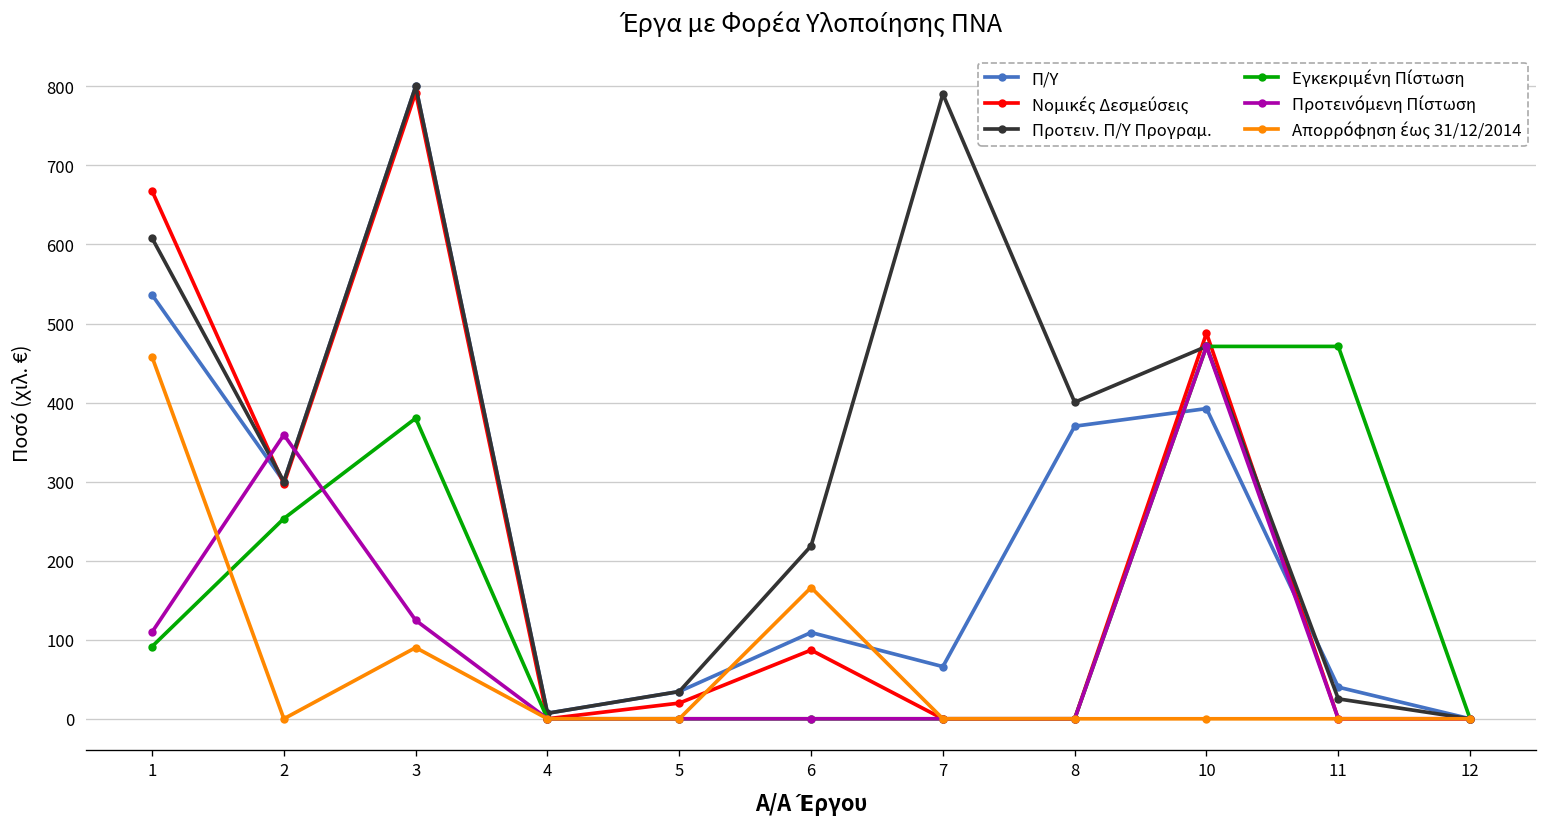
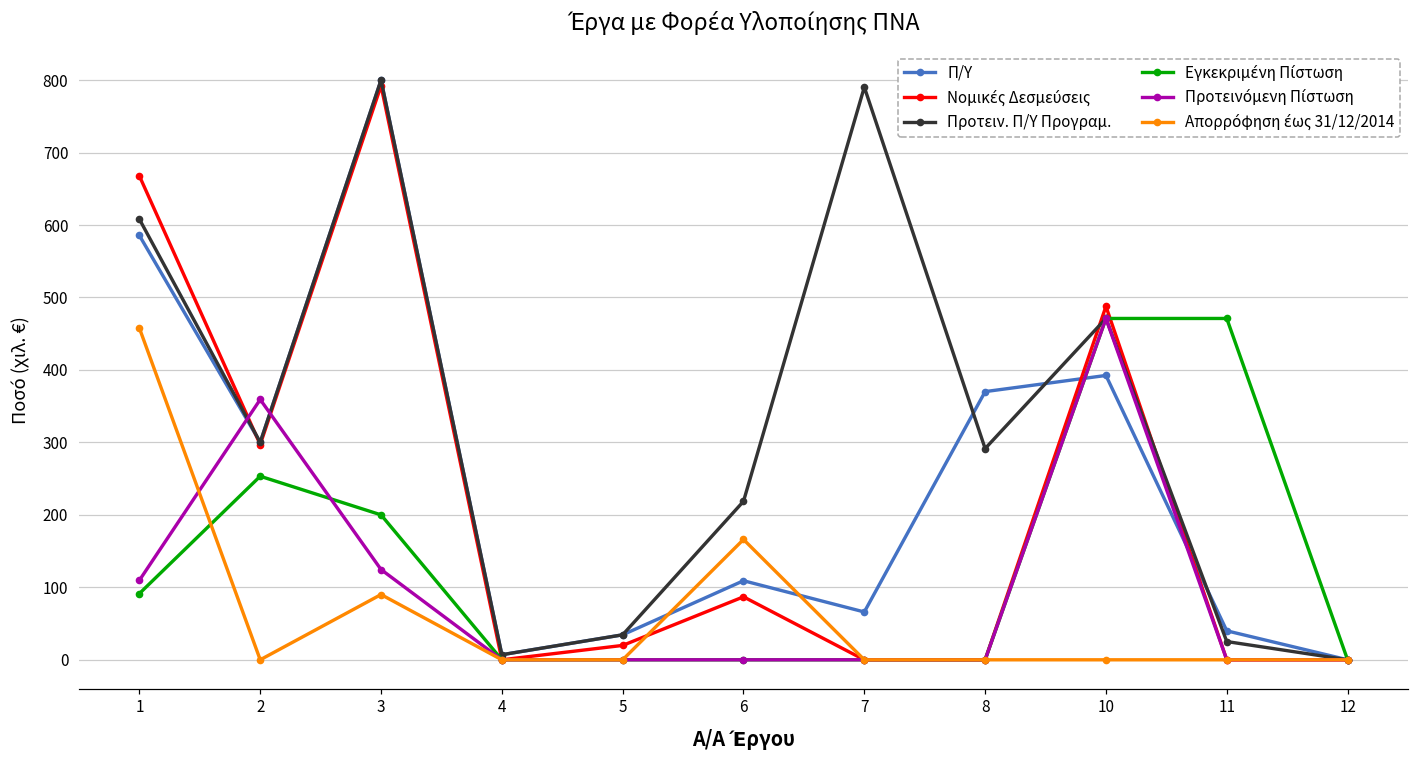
Π/Υ, 1: 540 -> 590
Εγκεκριμένη Πίστωση, 3: 380 -> 200
Προτειν. Π/Υ Προγραμ., 8: 400 -> 290
